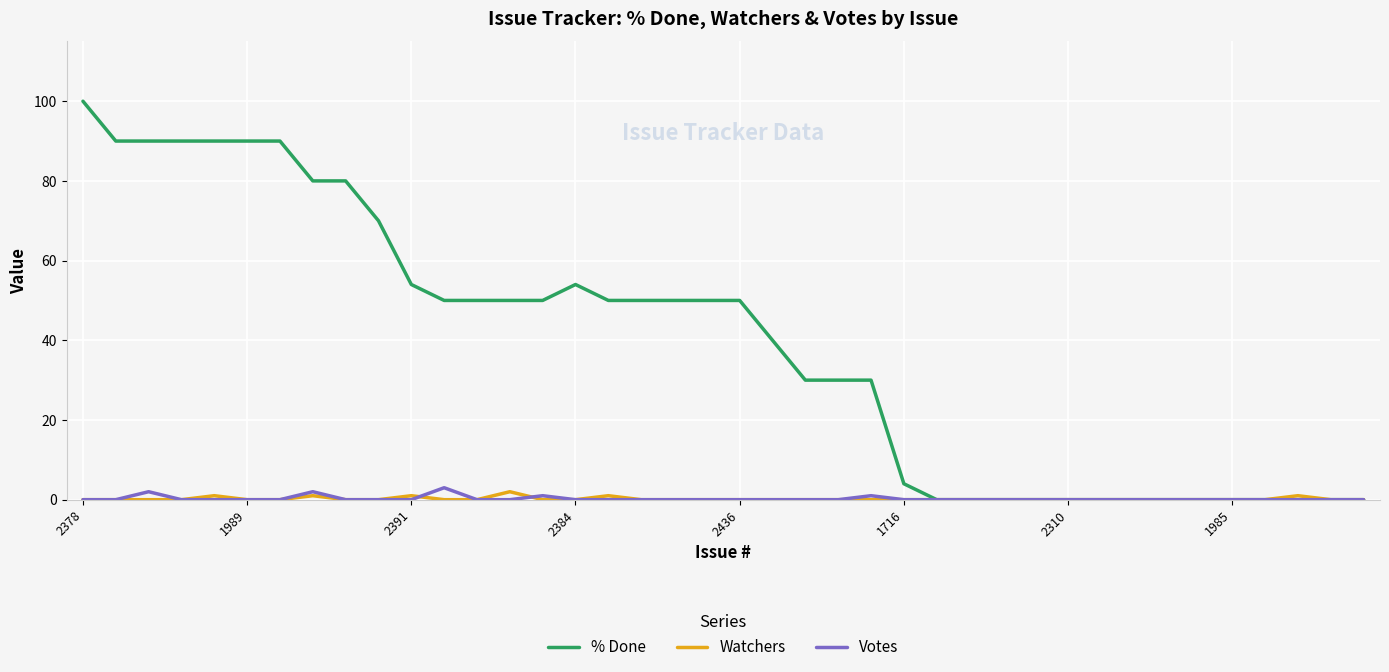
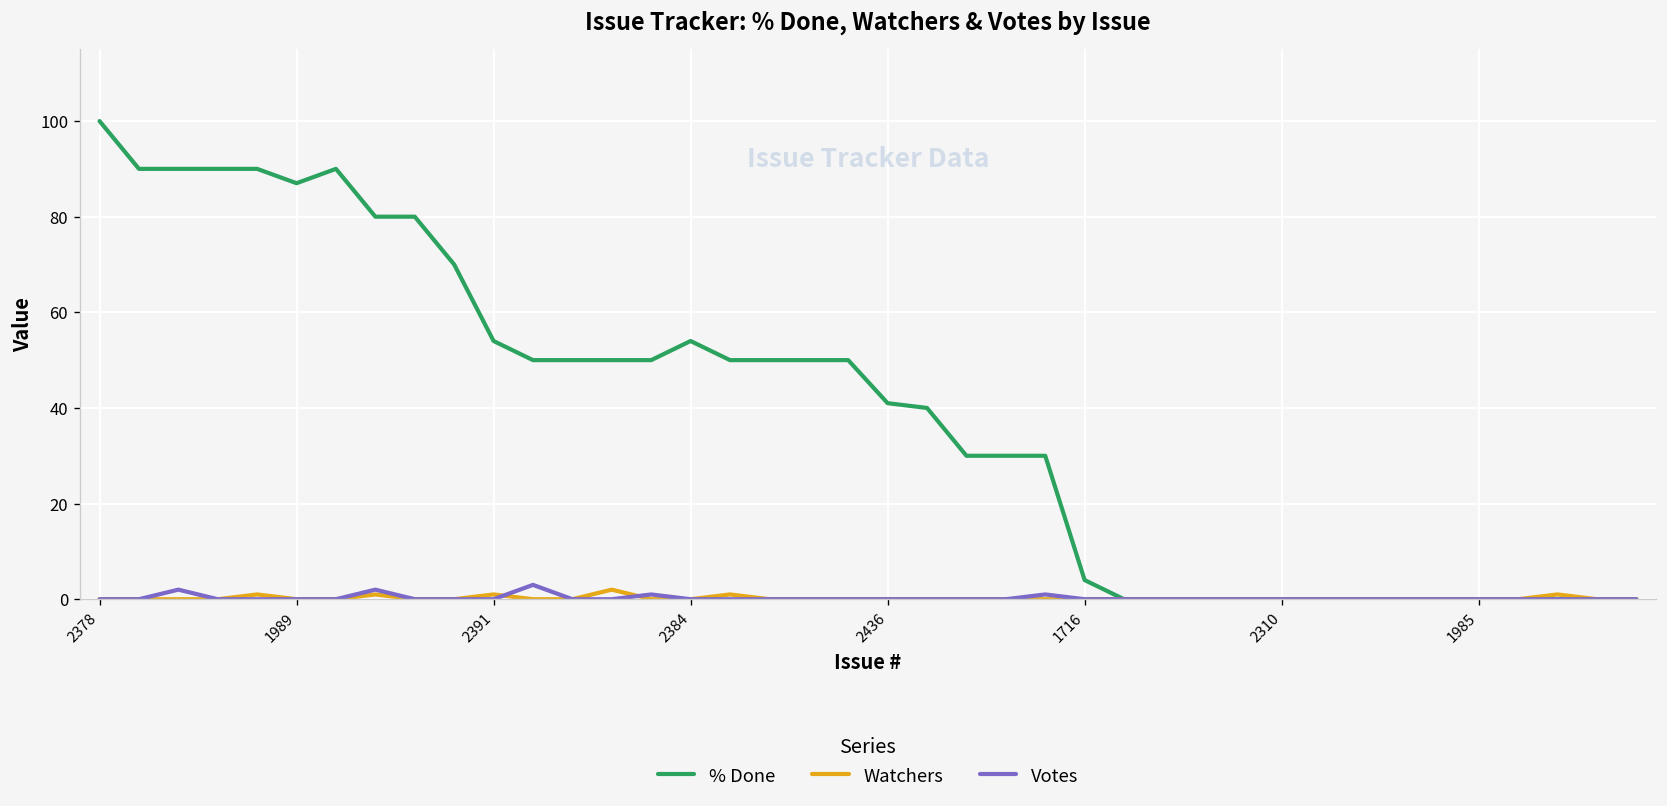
% Done, 1989: 90 -> 87
% Done, 2436: 50 -> 41
